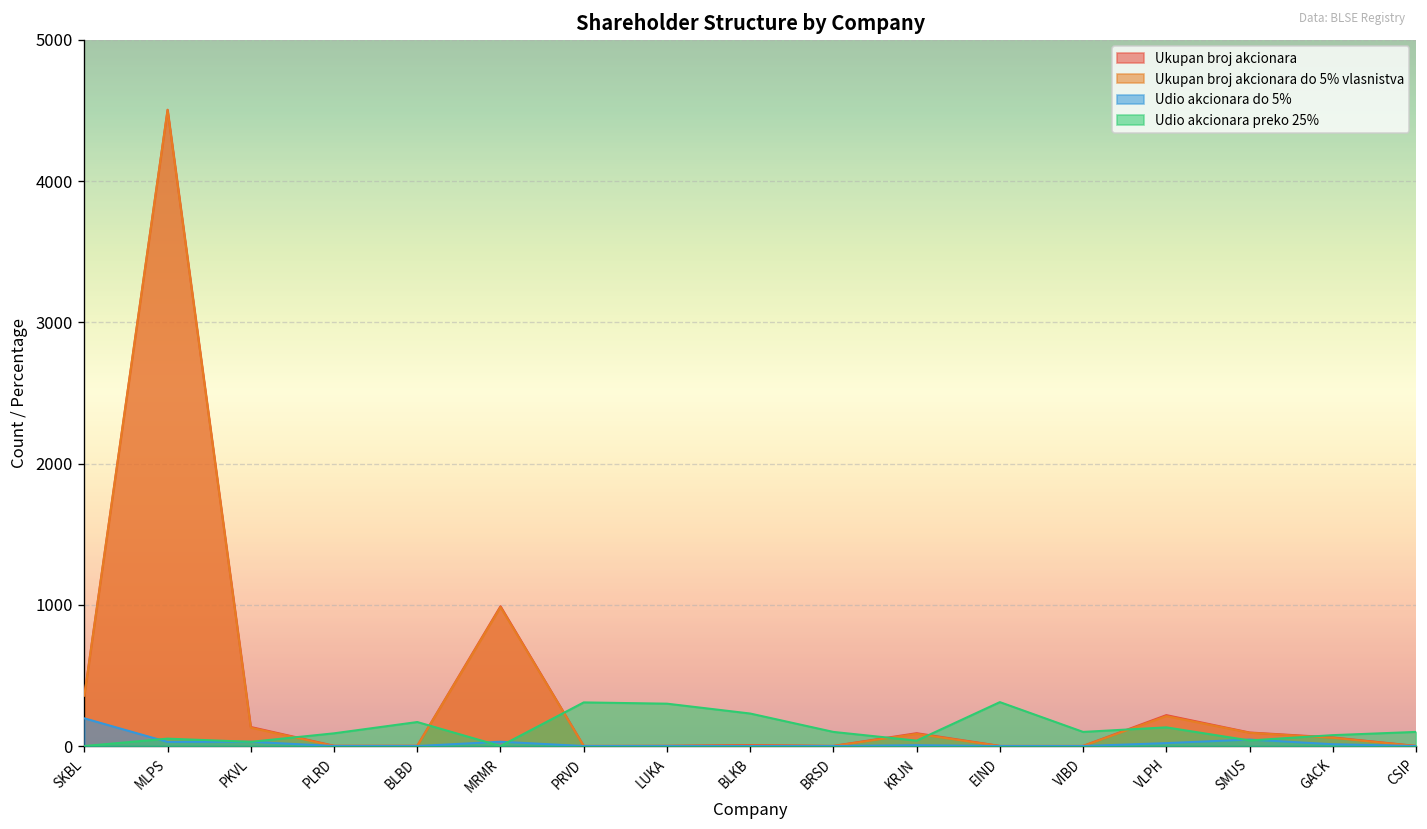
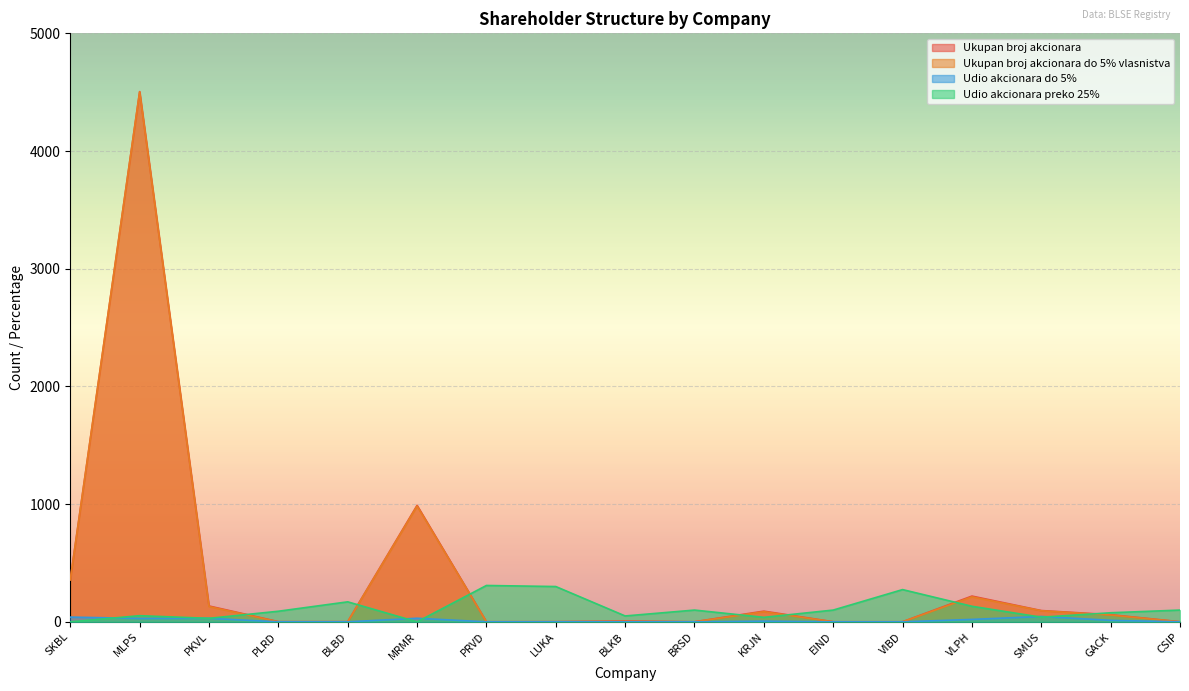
Udio akcionara do 5%, SKBL: 200 -> 40
Udio akcionara preko 25%, BLKB: 230 -> 50
Udio akcionara preko 25%, EIND: 310 -> 100
Udio akcionara preko 25%, VIBD: 100 -> 270
